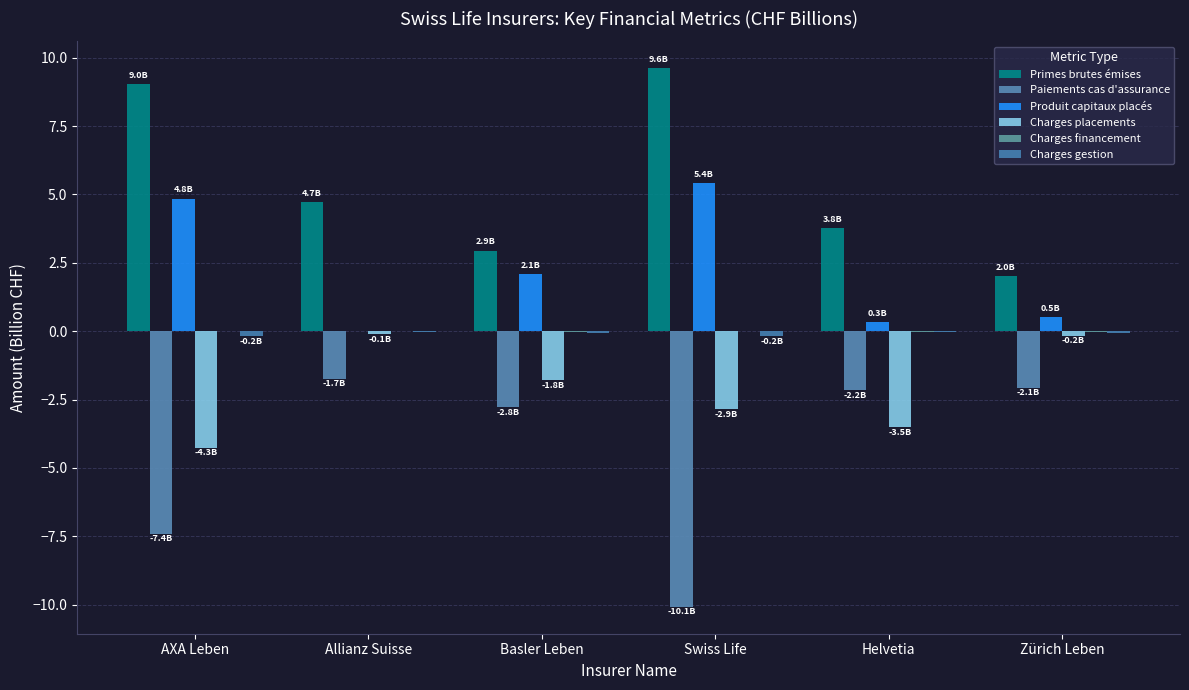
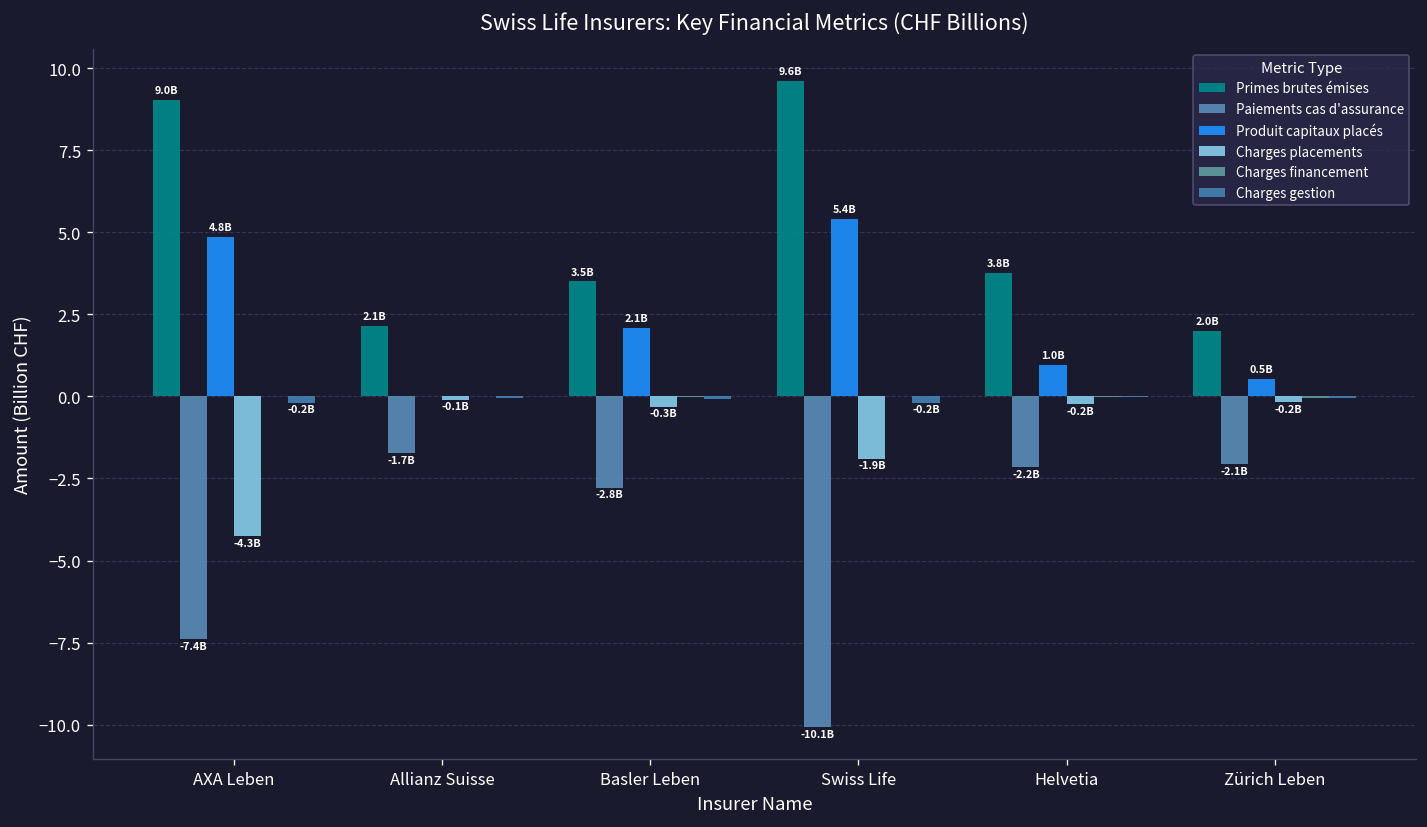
Primes brutes émises, Allianz Suisse: 4.7B -> 2.1B
Primes brutes émises, Basler Leben: 2.9B -> 3.5B
Charges placements, Basler Leben: -1.8B -> -0.3B
Charges placements, Swiss Life: -2.9B -> -1.9B
Produit capitaux placés, Helvetia: 0.3B -> 1.0B
Charges placements, Helvetia: -3.5B -> -0.2B
